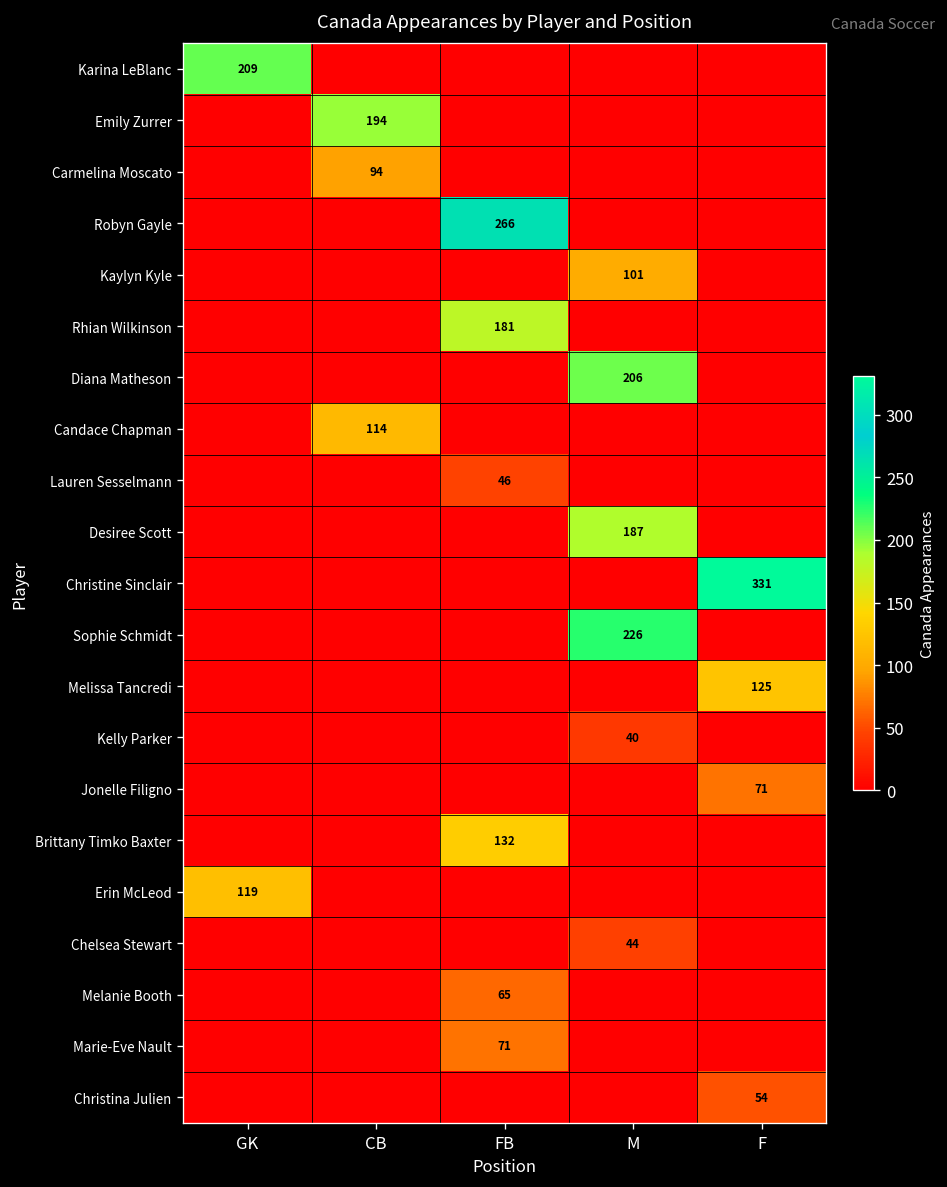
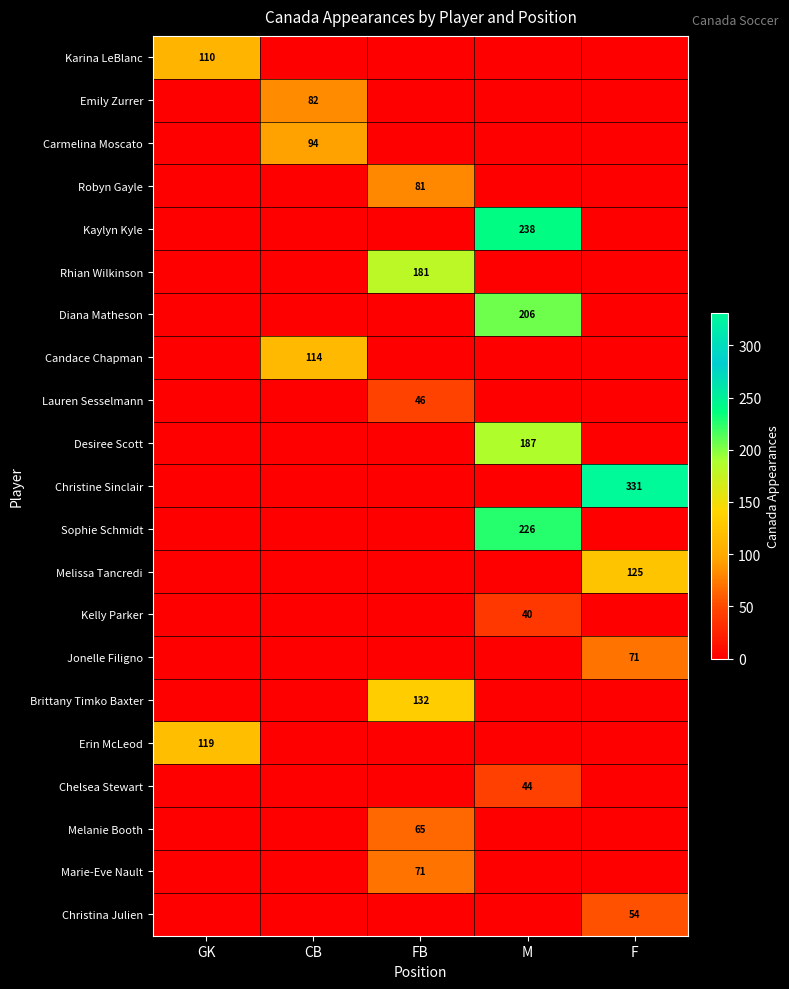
Karina LeBlanc, GK: 209 -> 110
Emily Zurrer, CB: 194 -> 82
Robyn Gayle, FB: 266 -> 81
Kaylyn Kyle, M: 101 -> 238
